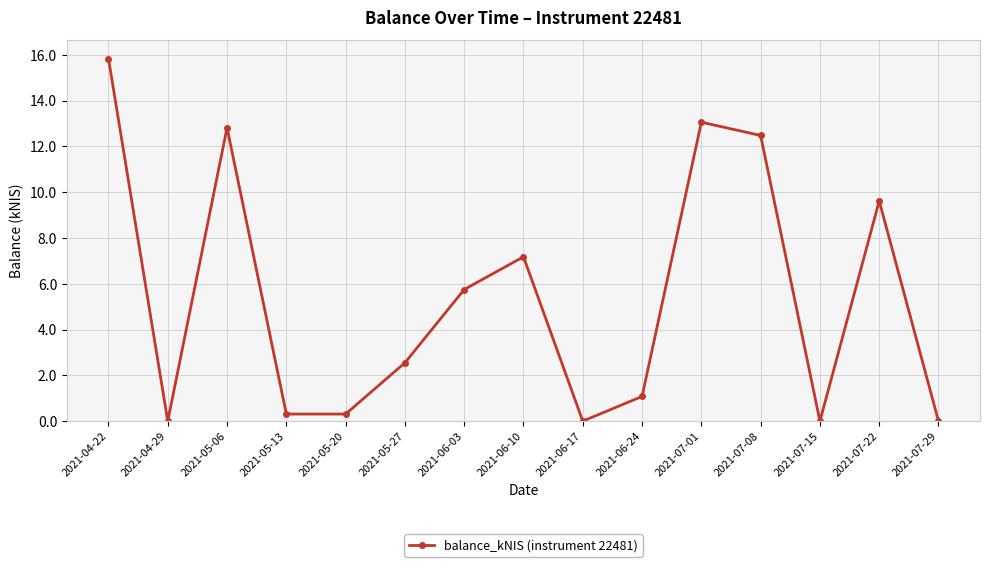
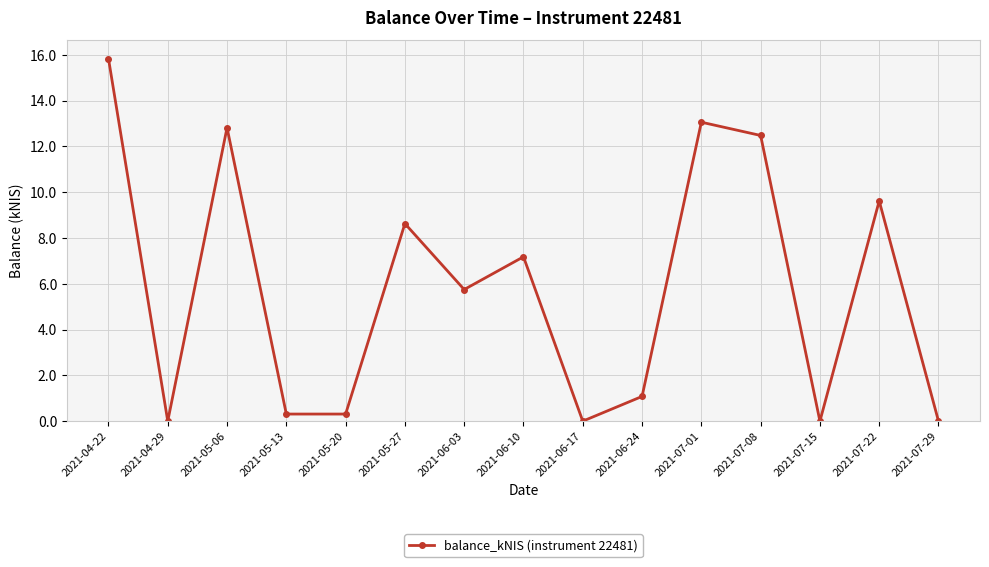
2021-05-27: 2.6 -> 8.6
